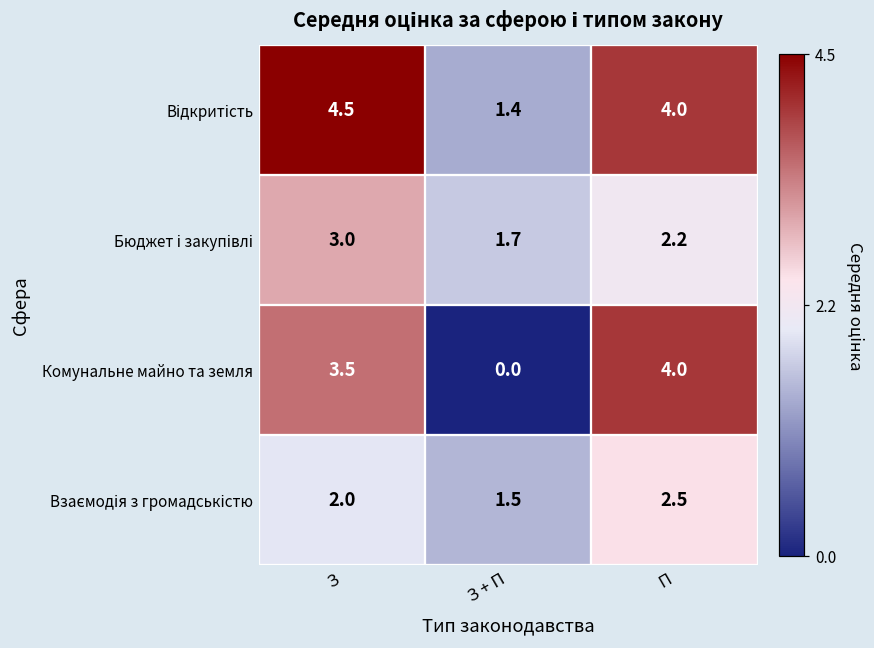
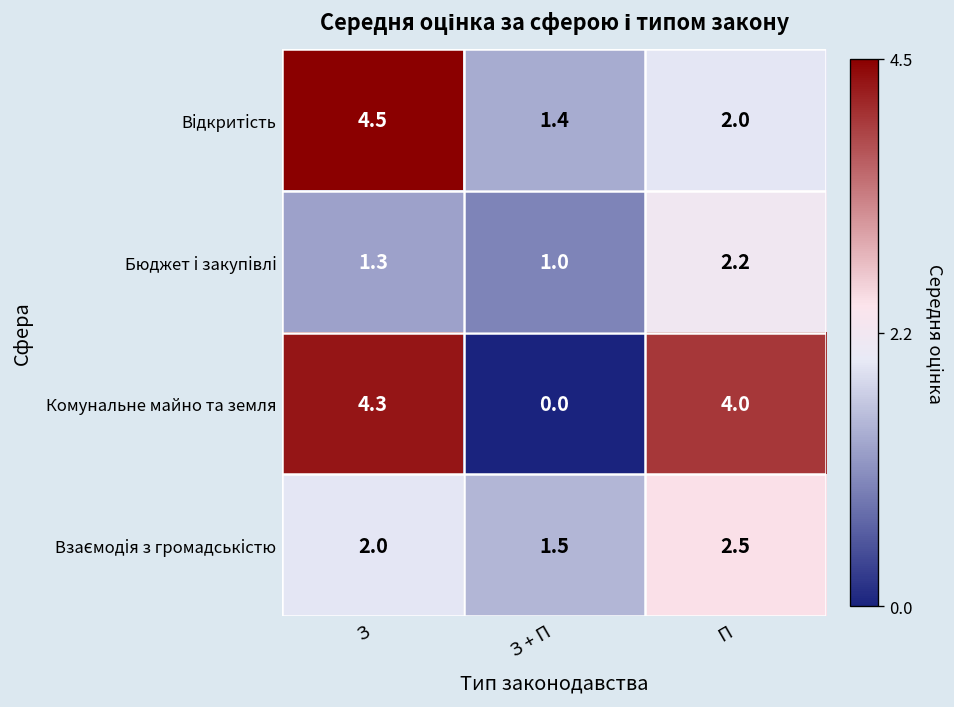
Відкритість, П: 4.0 -> 2.0
Бюджет і закупівлі, З: 3.0 -> 1.3
Бюджет і закупівлі, З + П: 1.7 -> 1.0
Комунальне майно та земля, З: 3.5 -> 4.3
